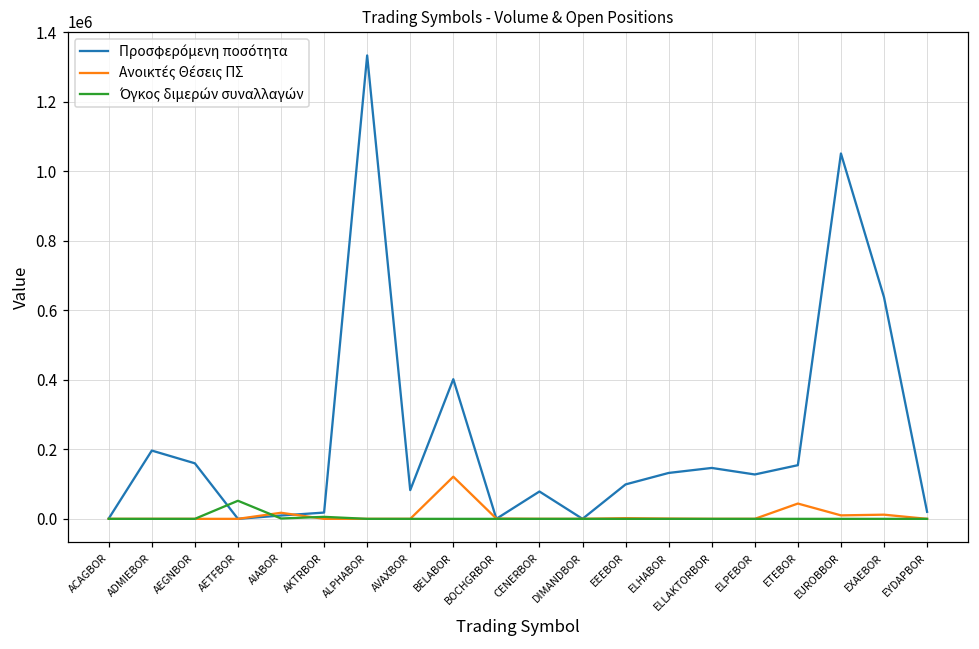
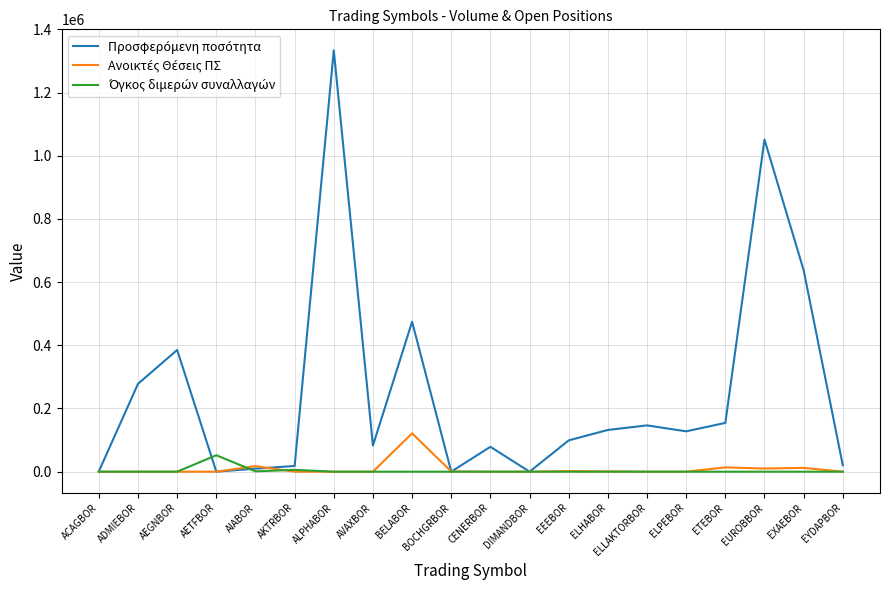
Προσφερόμενη ποσότητα, ADMIEBOR: 200000 -> 280000
Προσφερόμενη ποσότητα, AEGNBOR: 160000 -> 390000
Προσφερόμενη ποσότητα, BELABOR: 400000 -> 470000
Ανοικτές Θέσεις ΠΣ, ETEBOR: 40000 -> 10000
